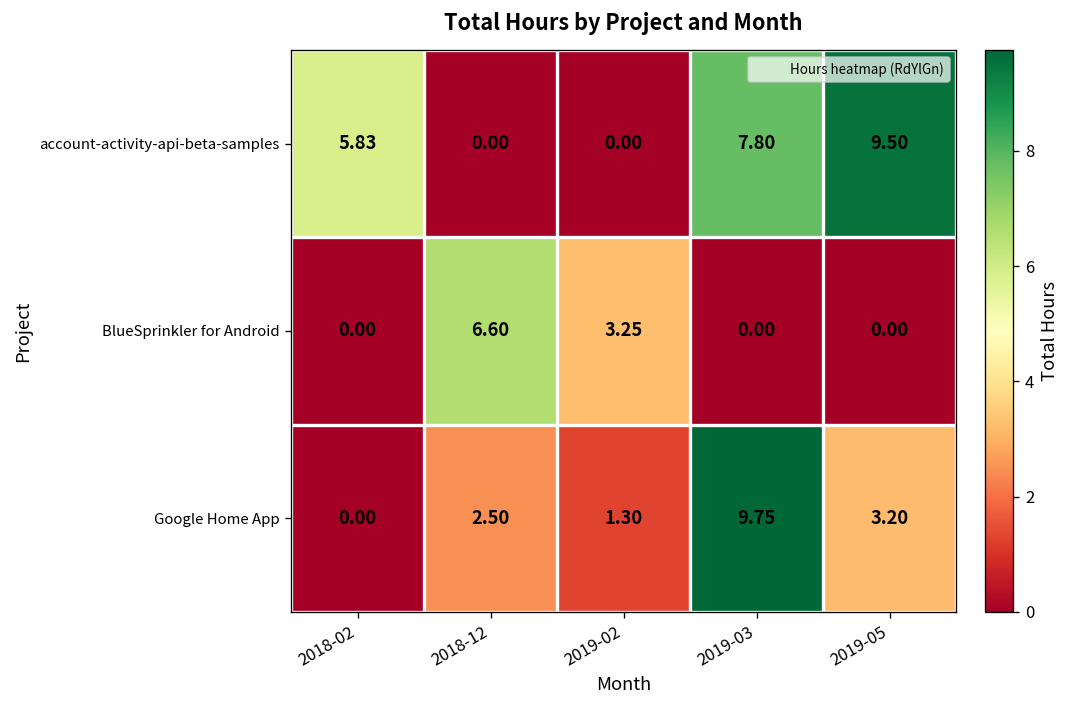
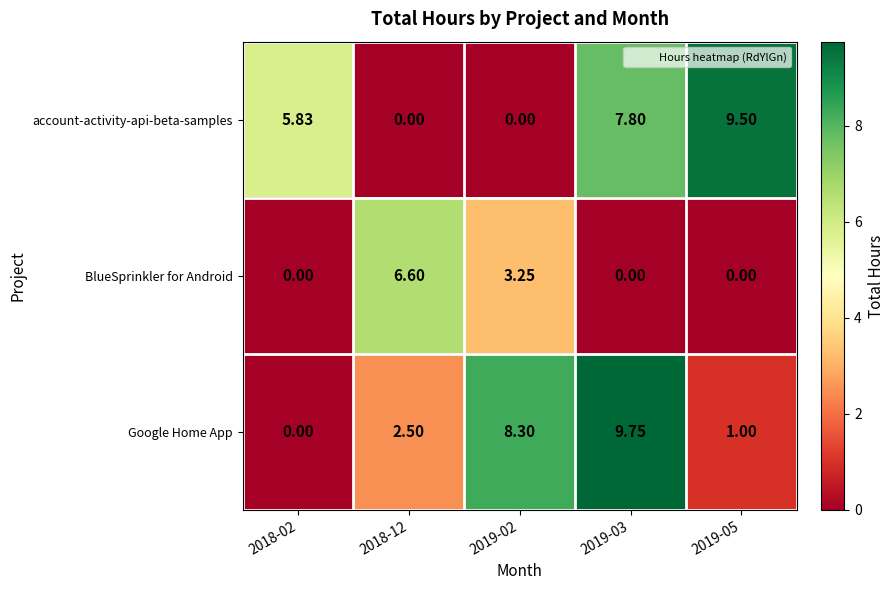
Google Home App, 2019-02: 1.30 -> 8.30
Google Home App, 2019-05: 3.20 -> 1.00
